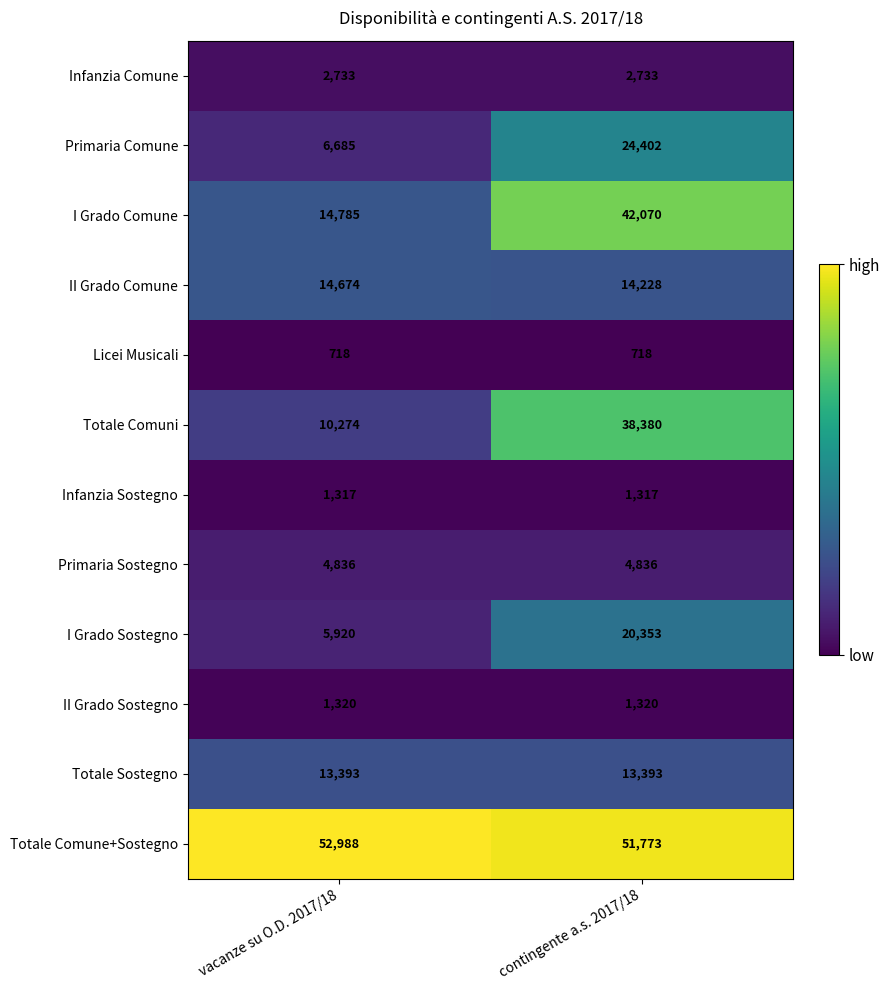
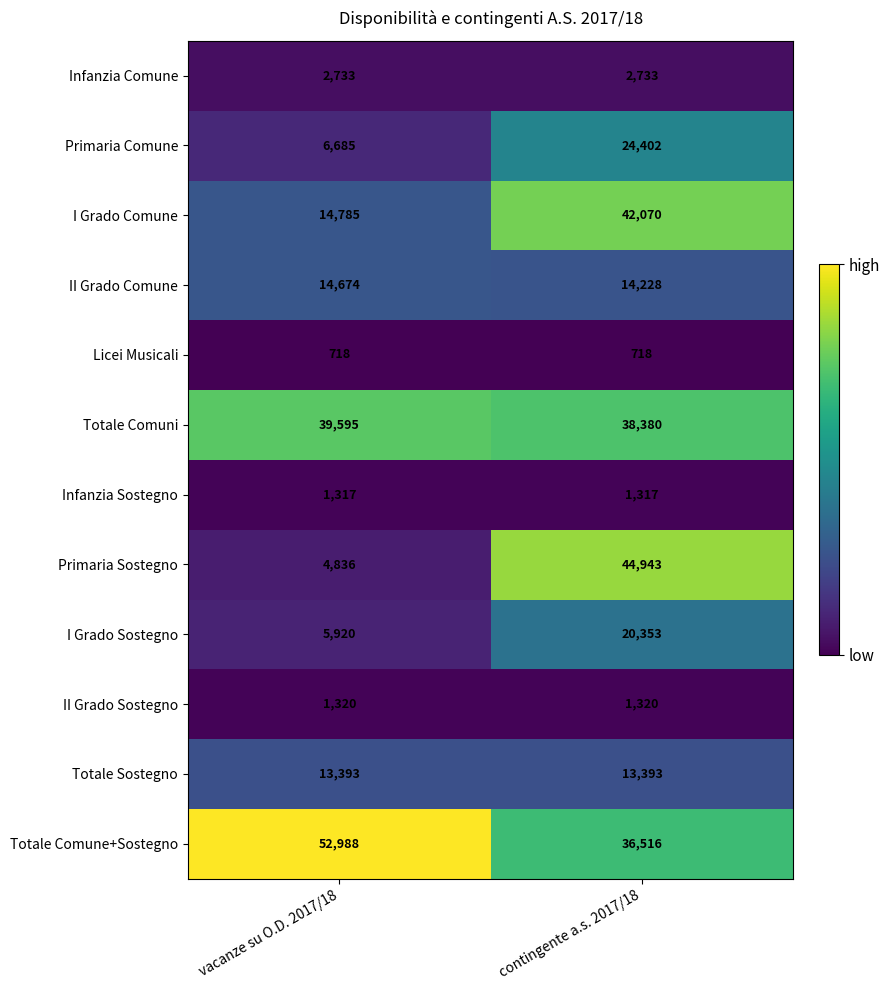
Totale Comuni, vacanze su O.D. 2017/18: 10,274 -> 39,595
Primaria Sostegno, contingente a.s. 2017/18: 4,836 -> 44,943
Totale Comune+Sostegno, contingente a.s. 2017/18: 51,773 -> 36,516
